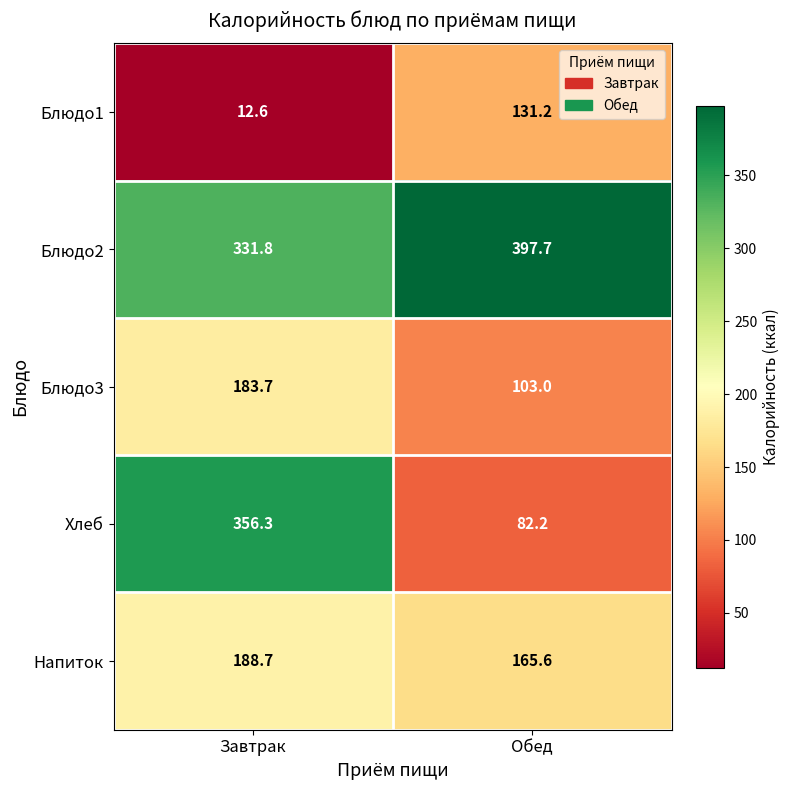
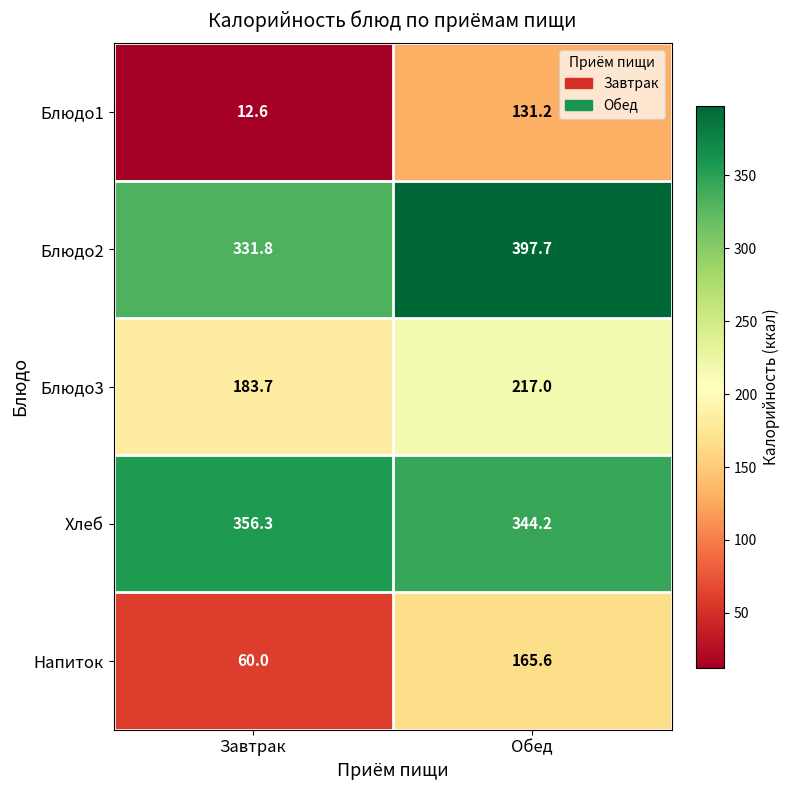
Блюдо3, Обед: 103.0 -> 217.0
Хлеб, Обед: 82.2 -> 344.2
Напиток, Завтрак: 188.7 -> 60.0
